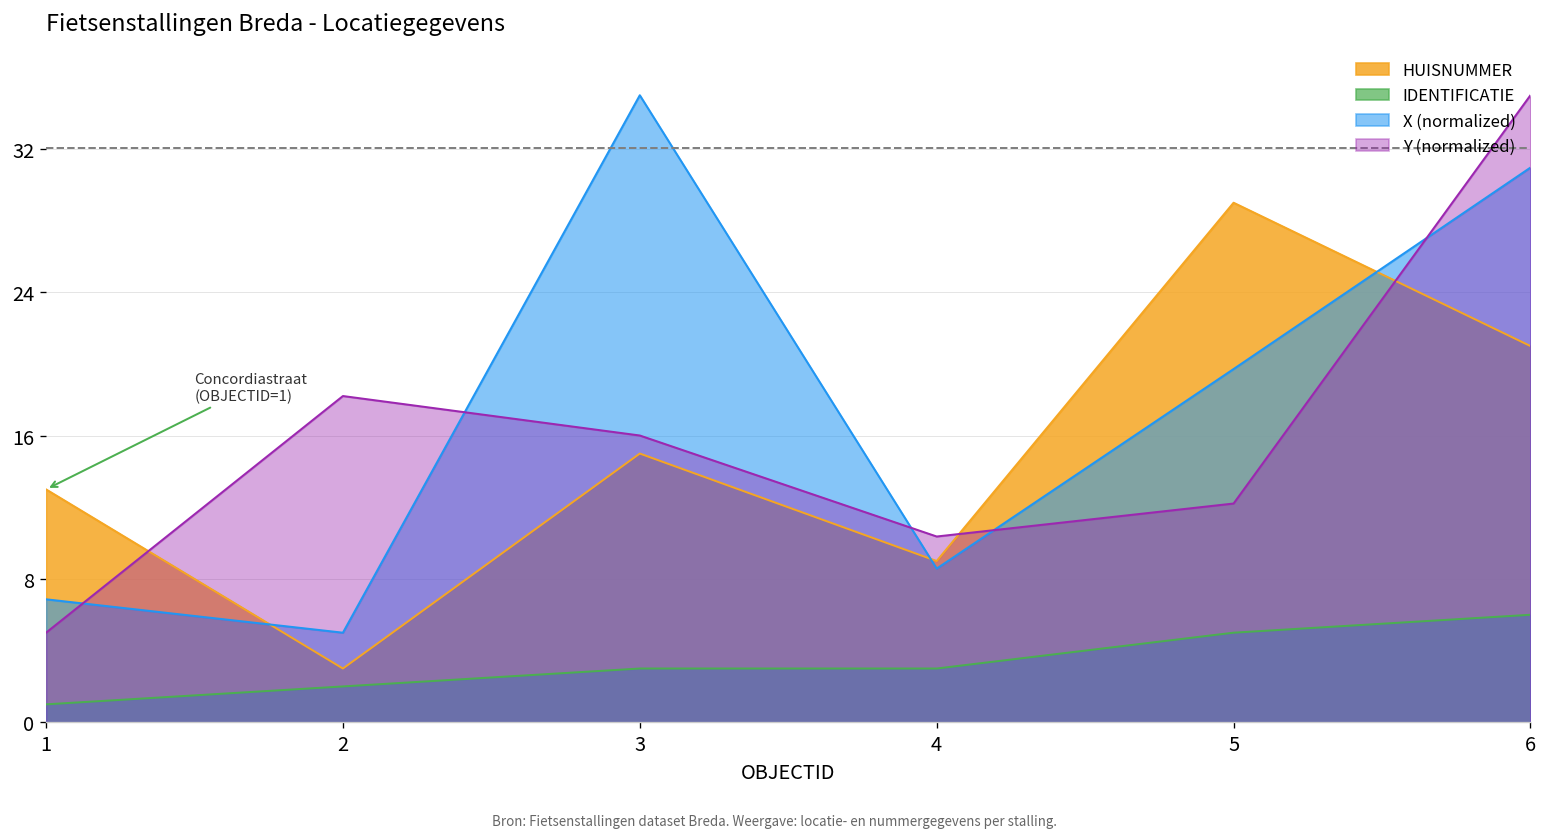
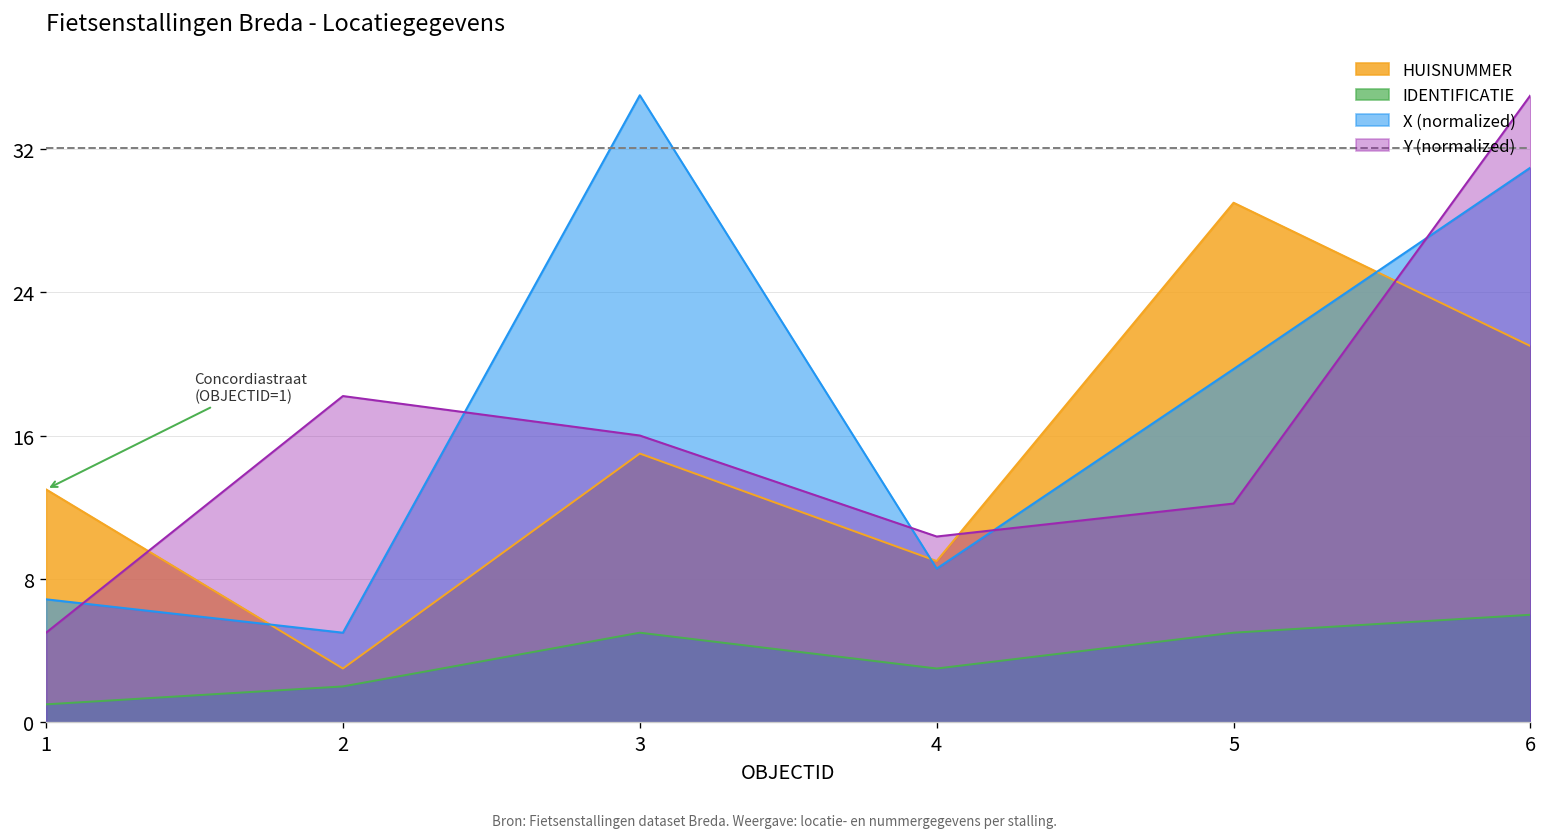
IDENTIFICATIE, 3: 3 -> 5
